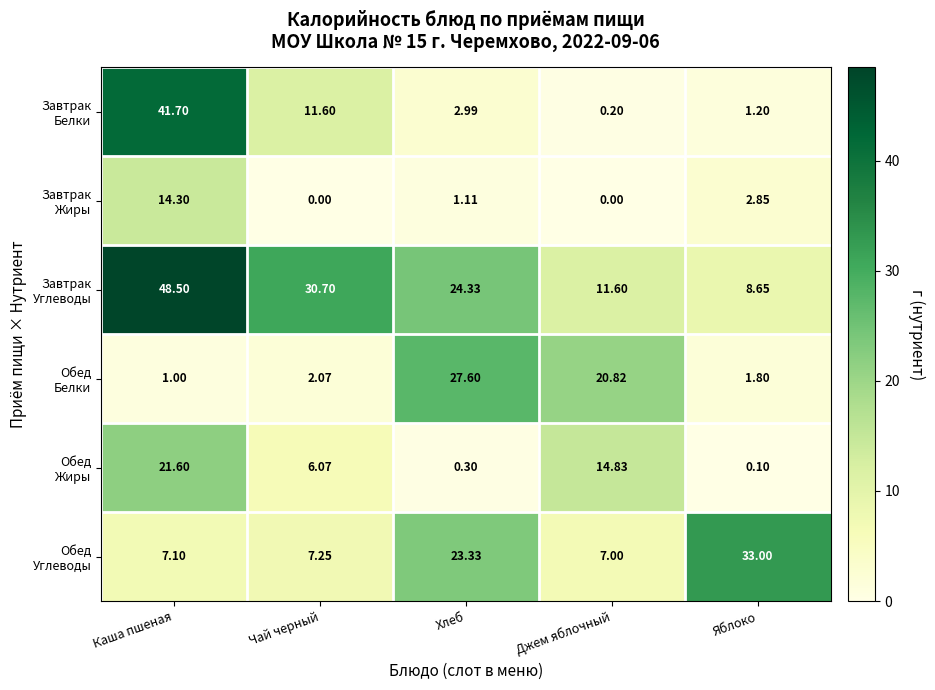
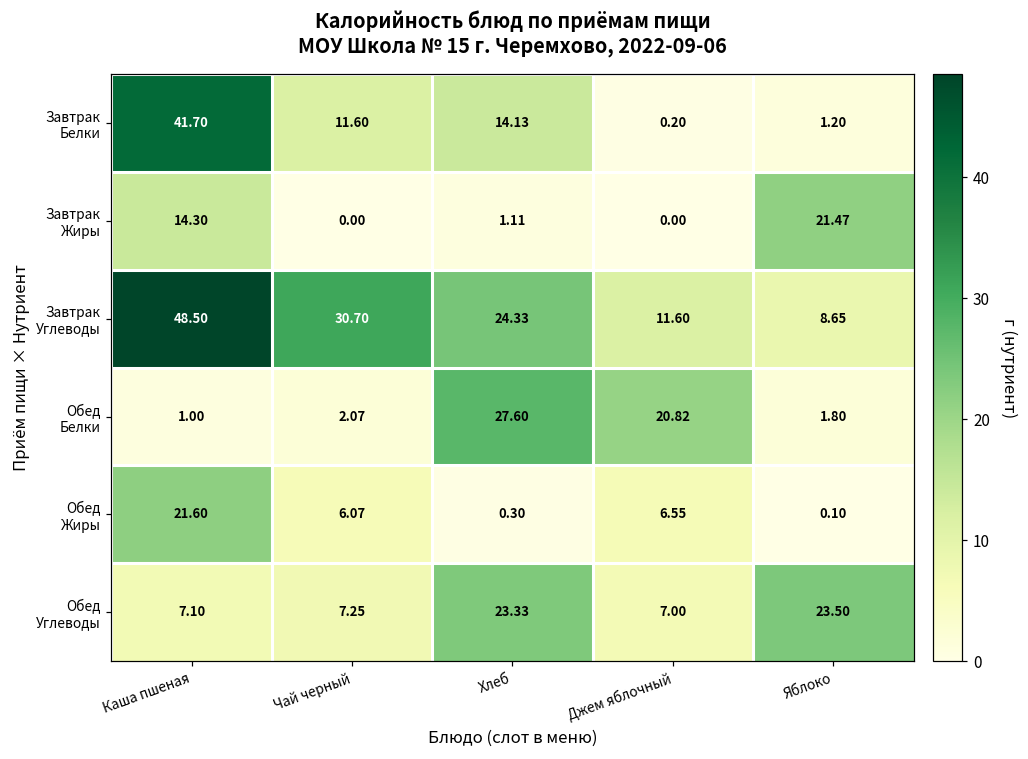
Завтрак Белки, Хлеб: 2.99 -> 14.13
Завтрак Жиры, Яблоко: 2.85 -> 21.47
Обед Жиры, Джем яблочный: 14.83 -> 6.55
Обед Углеводы, Яблоко: 33.00 -> 23.50
